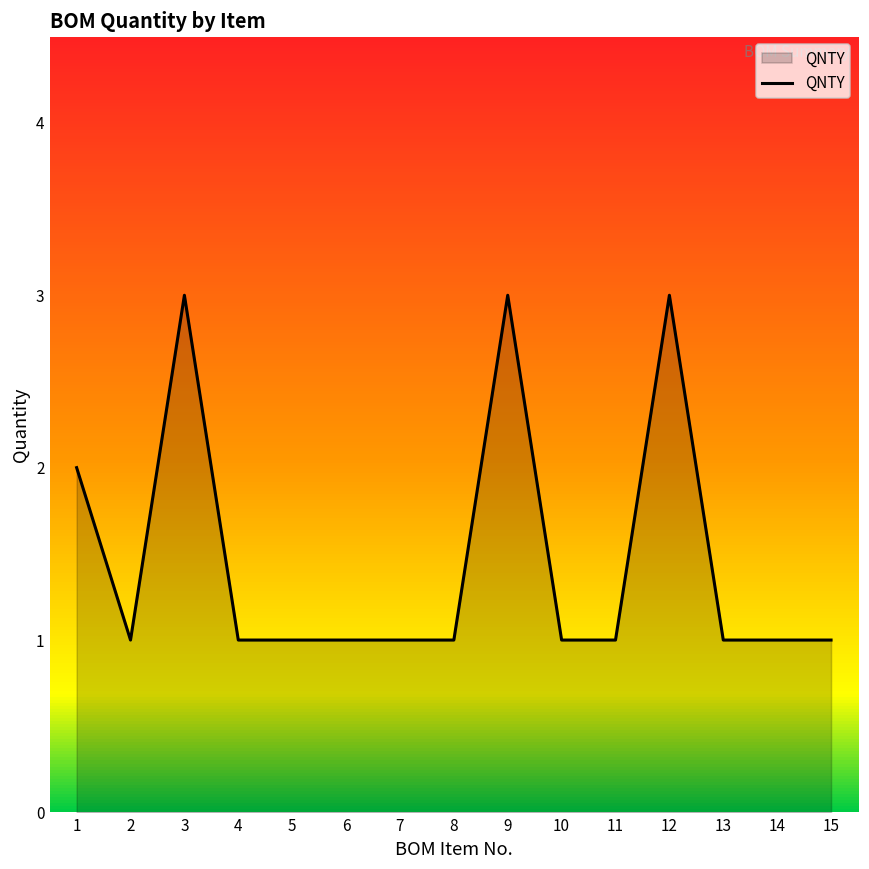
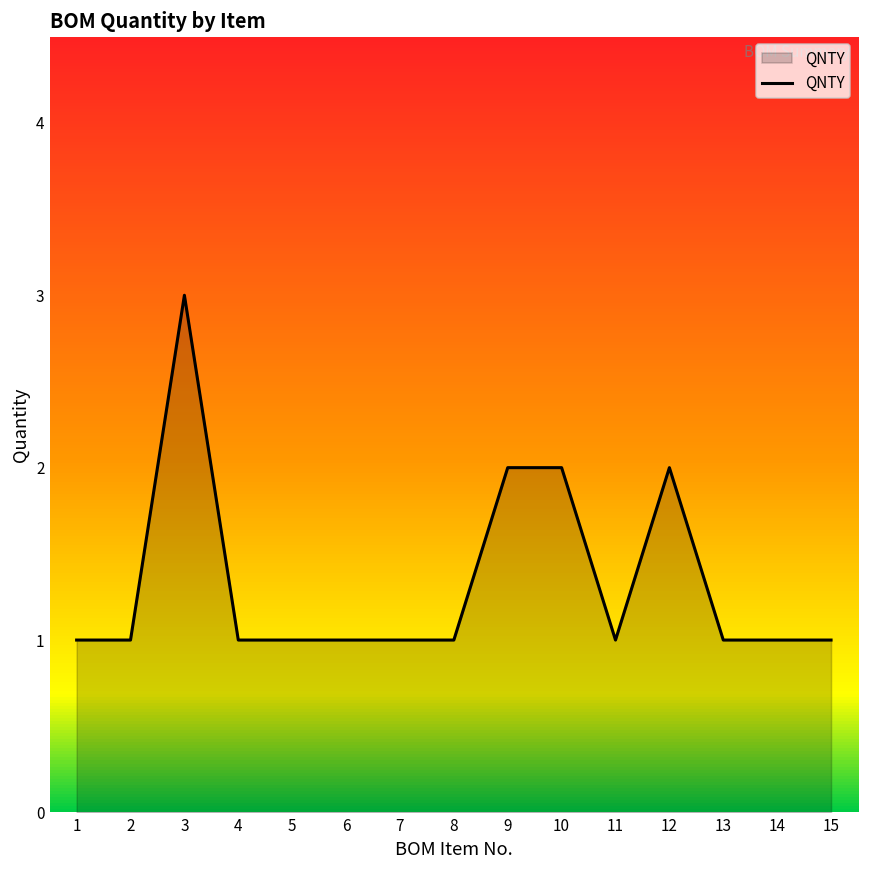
1: 2 -> 1
9: 3 -> 2
10: 1 -> 2
12: 3 -> 2
